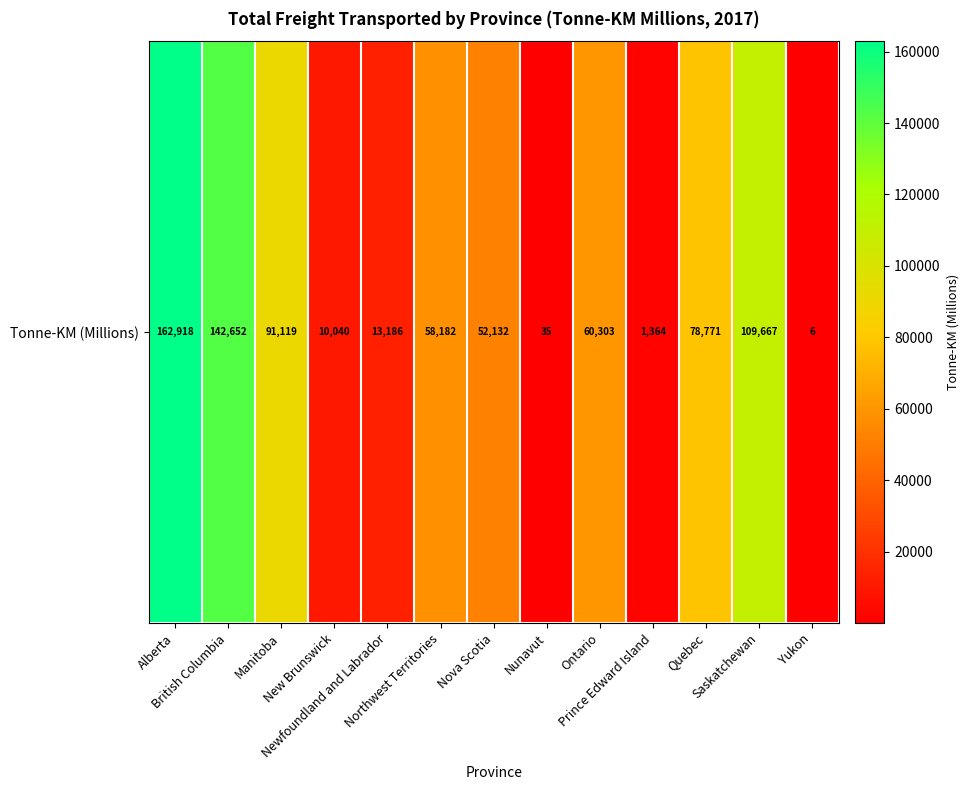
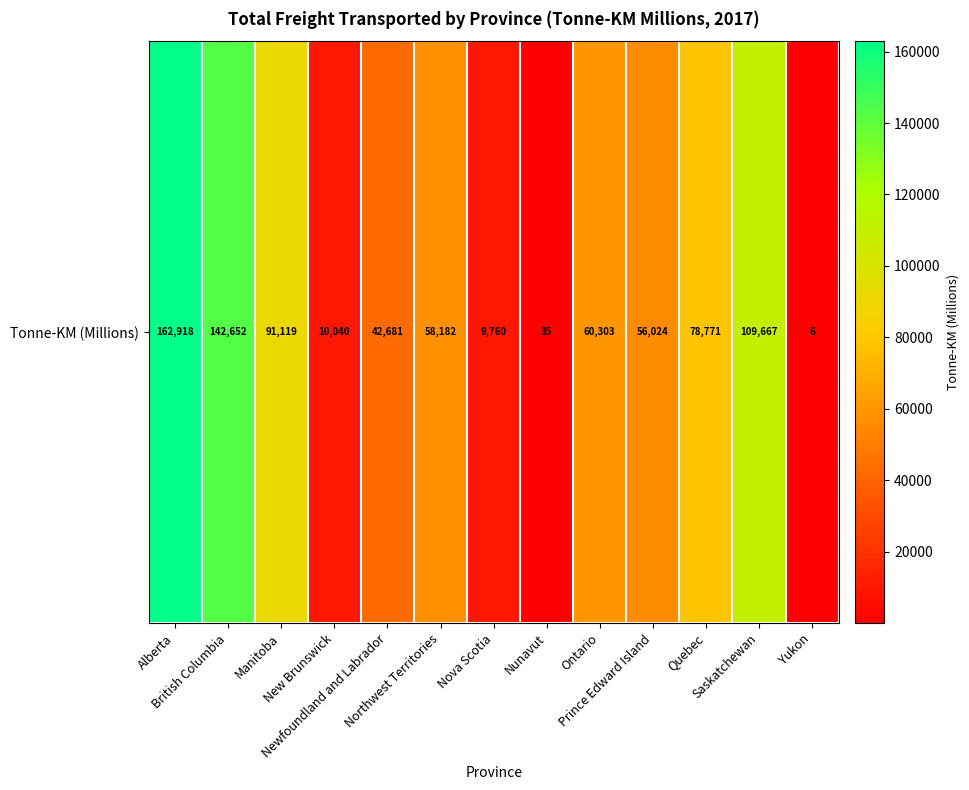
Tonne-KM (Millions), Newfoundland and Labrador: 13,186 -> 42,681
Tonne-KM (Millions), Nova Scotia: 52,132 -> 9,760
Tonne-KM (Millions), Prince Edward Island: 1,364 -> 56,024
